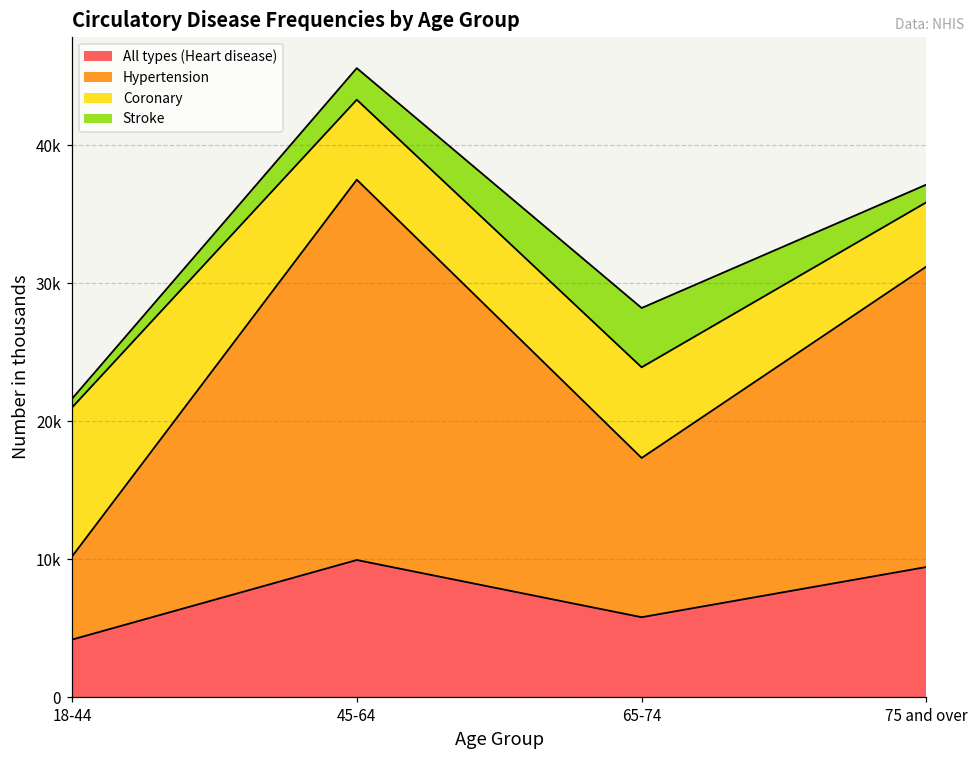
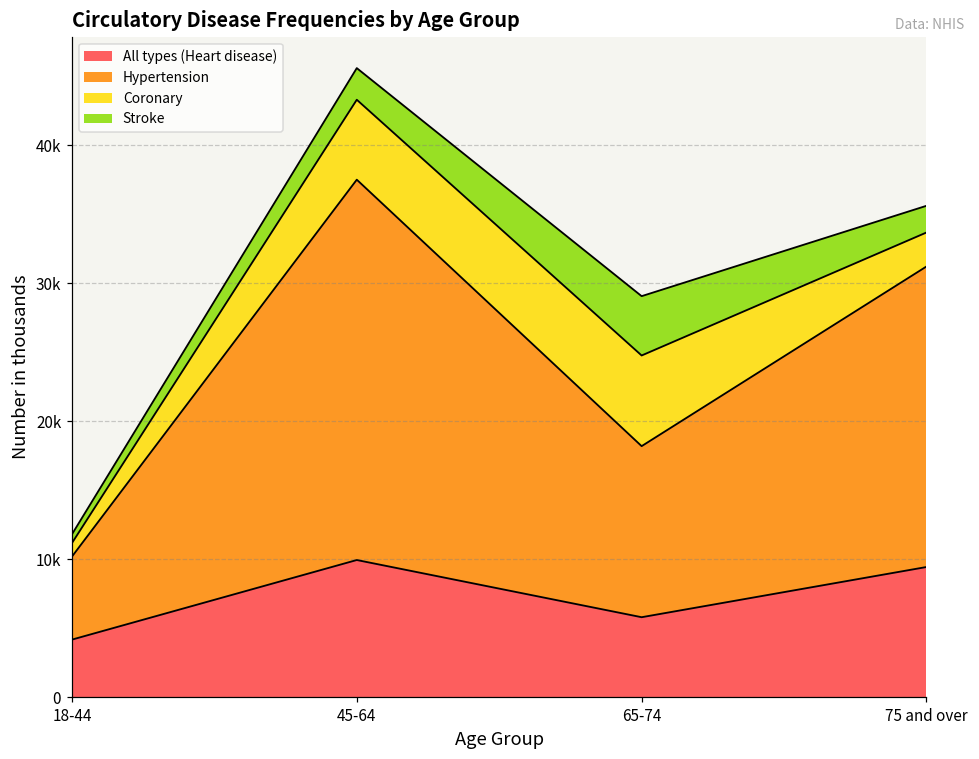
Coronary, 18-44: 10800 -> 1000
Hypertension, 65-74: 11500 -> 12400
Coronary, 75 and over: 4700 -> 2500
Stroke, 75 and over: 1300 -> 1900
